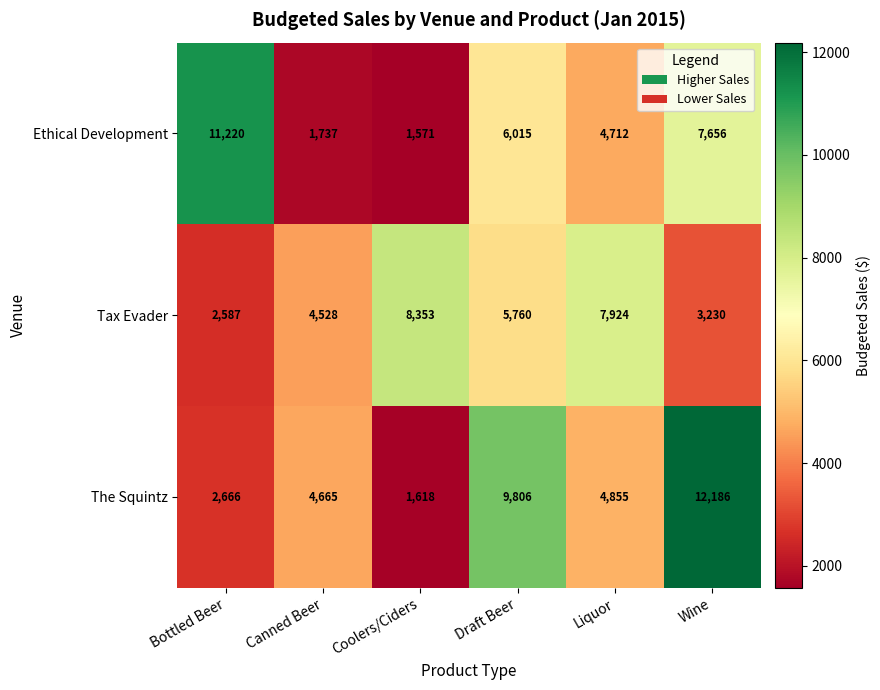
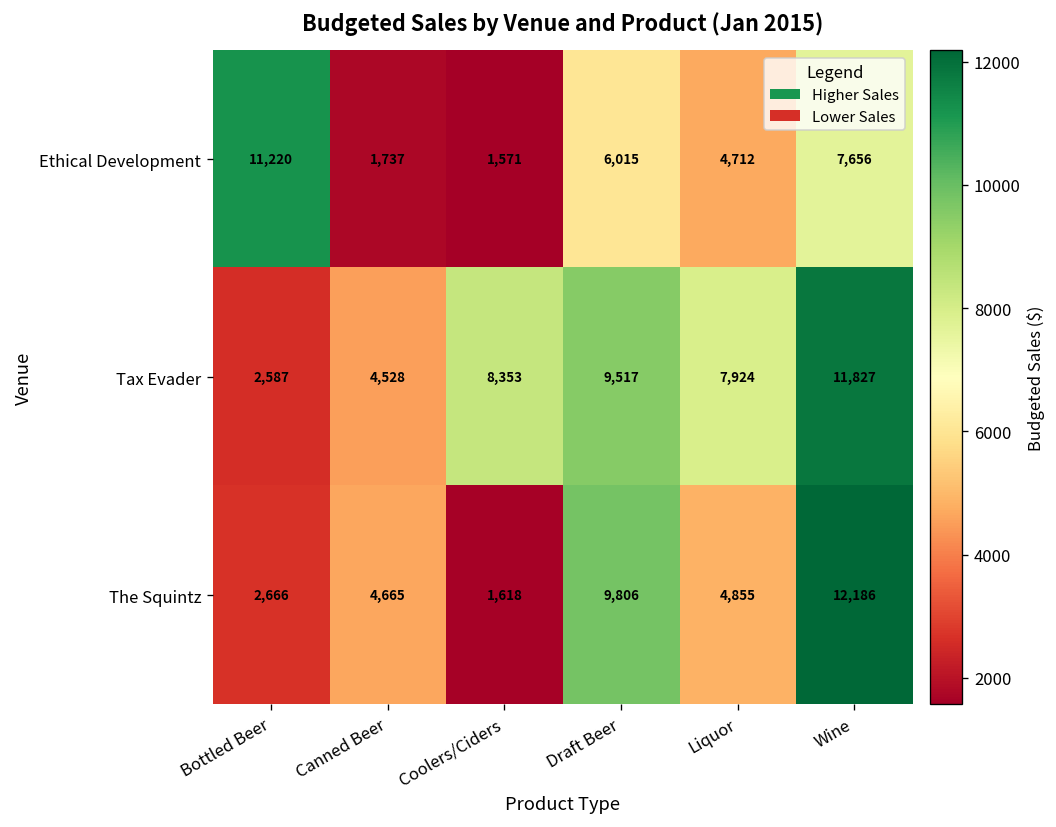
Tax Evader, Draft Beer: 5,760 -> 9,517
Tax Evader, Wine: 3,230 -> 11,827
